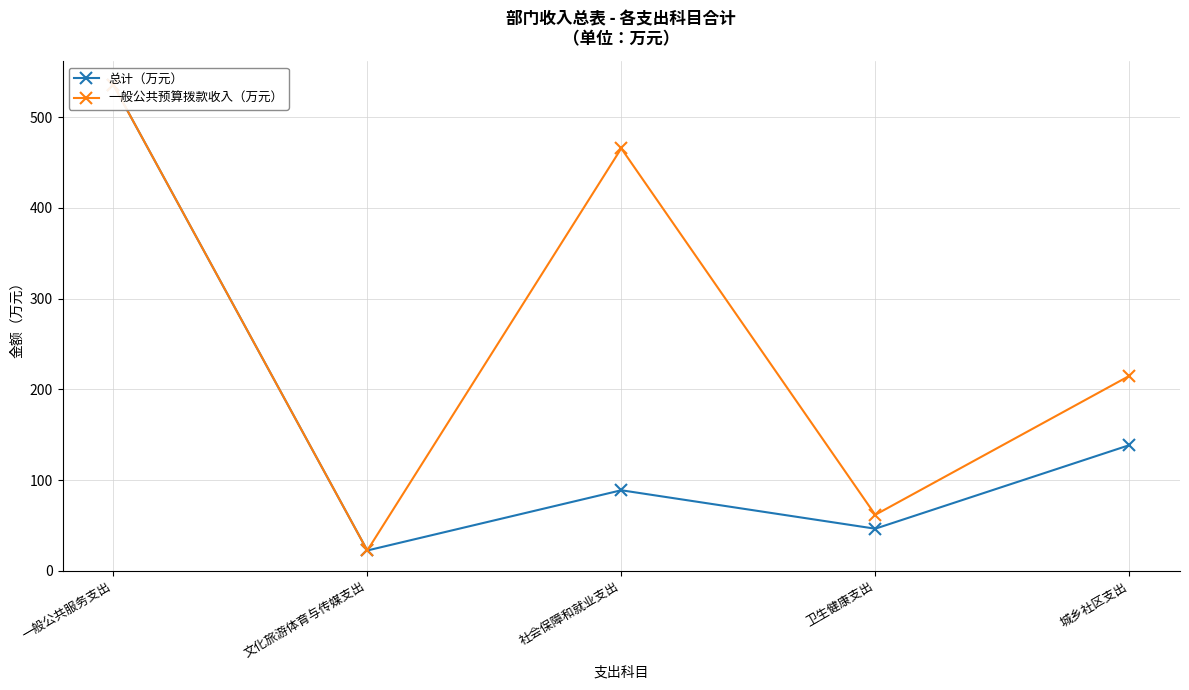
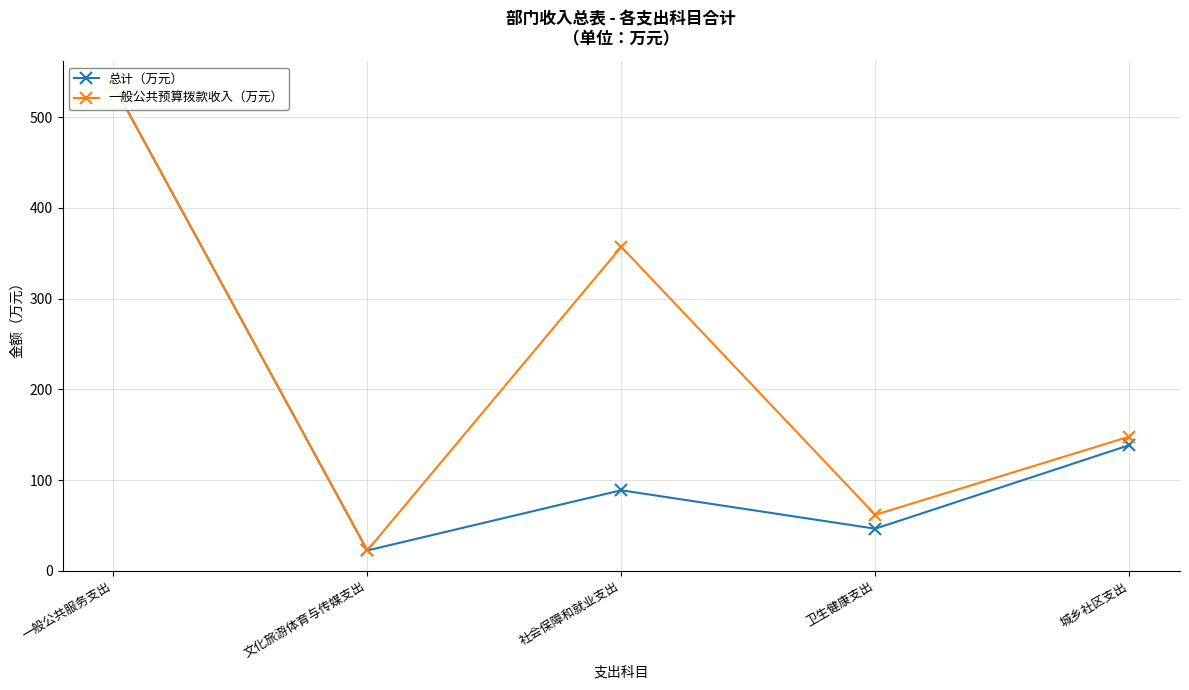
一般公共预算拨款收入（万元）, 社会保障和就业支出: 470 -> 360
一般公共预算拨款收入（万元）, 城乡社区支出: 210 -> 150
